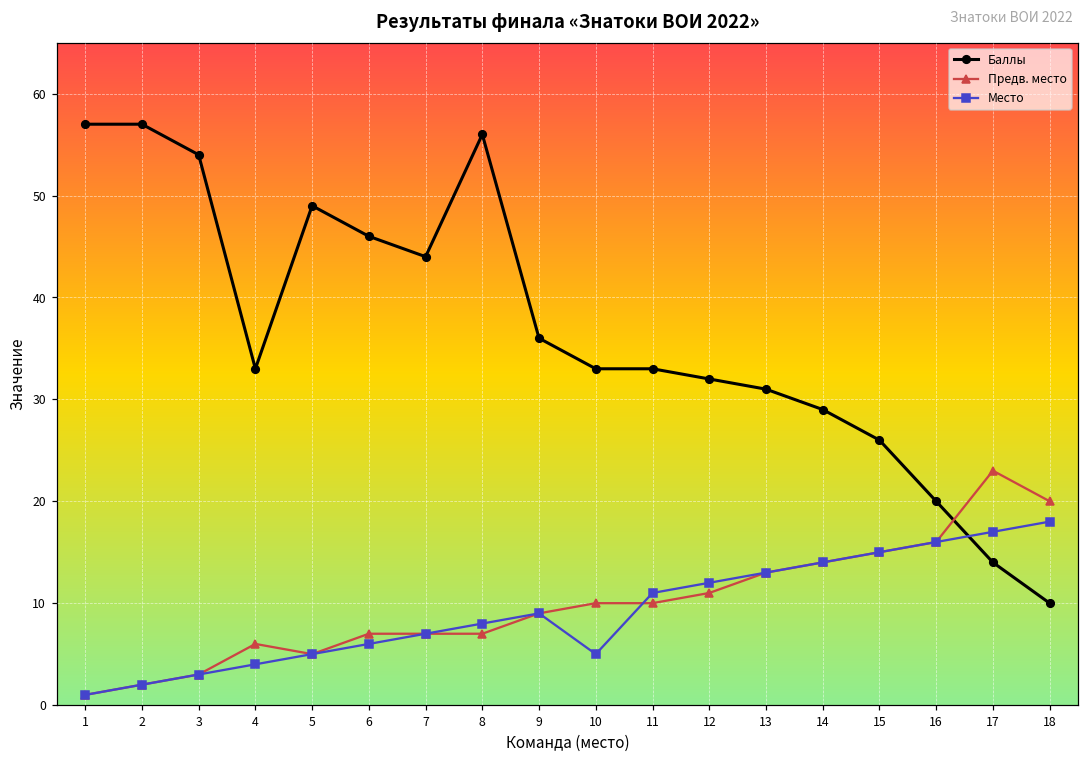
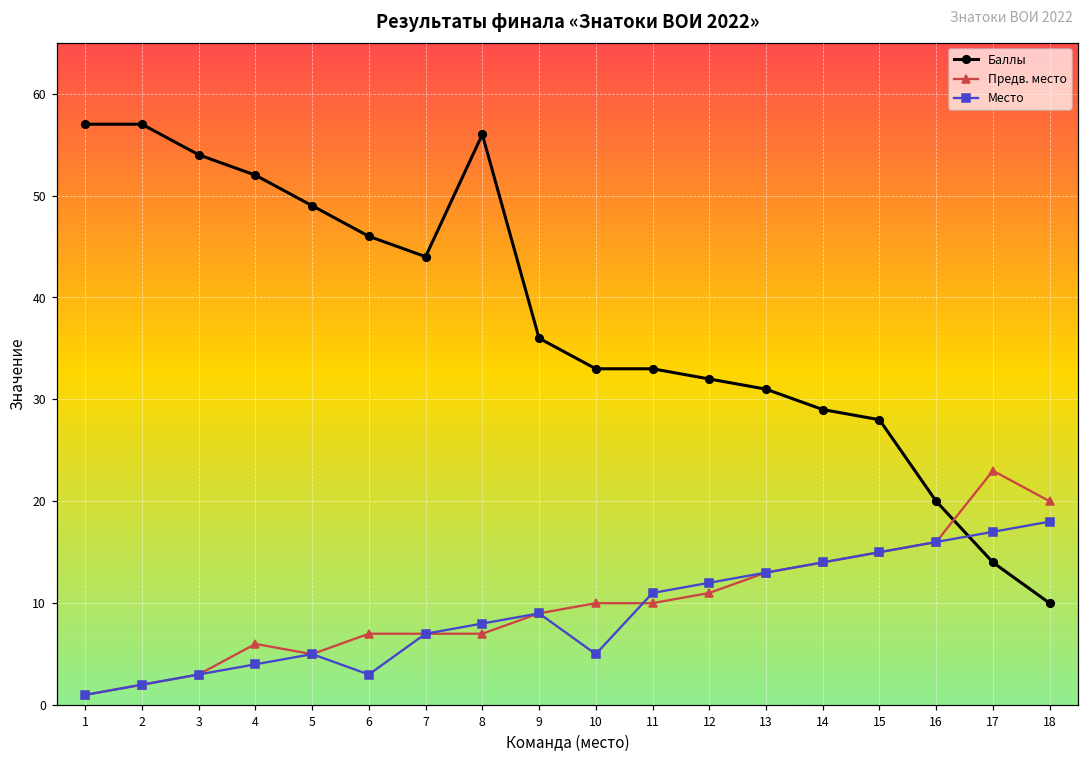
Баллы, 4: 33 -> 52
Место, 6: 6 -> 3
Баллы, 15: 26 -> 28
